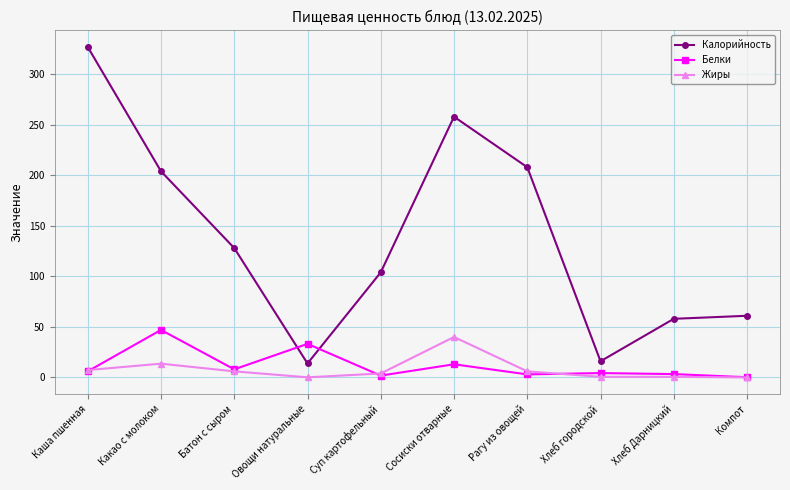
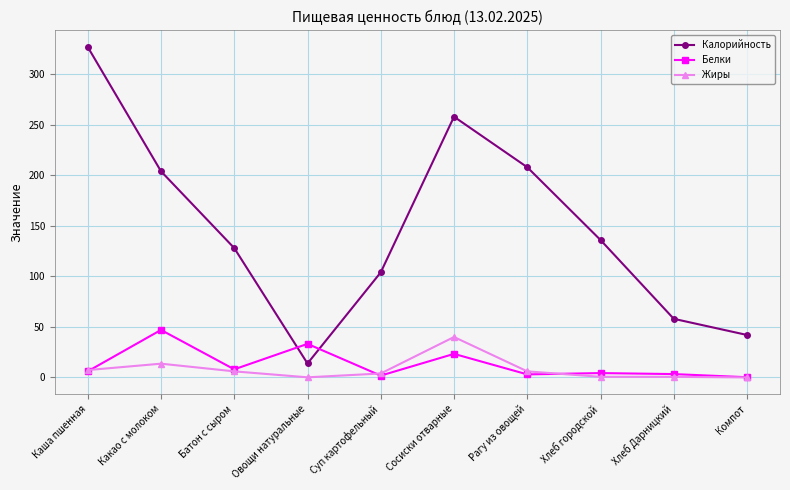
Белки, Сосиски отварные: 13 -> 23
Калорийность, Хлеб городской: 16 -> 136
Калорийность, Компот: 61 -> 42
